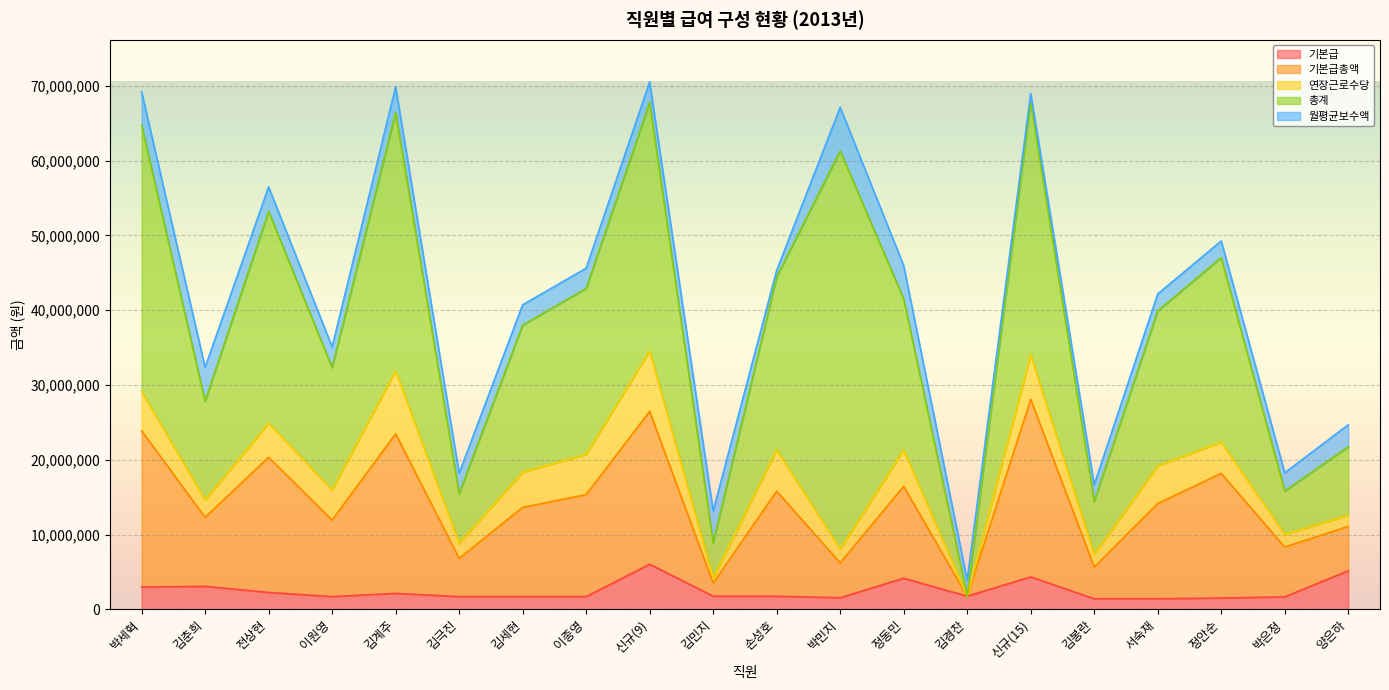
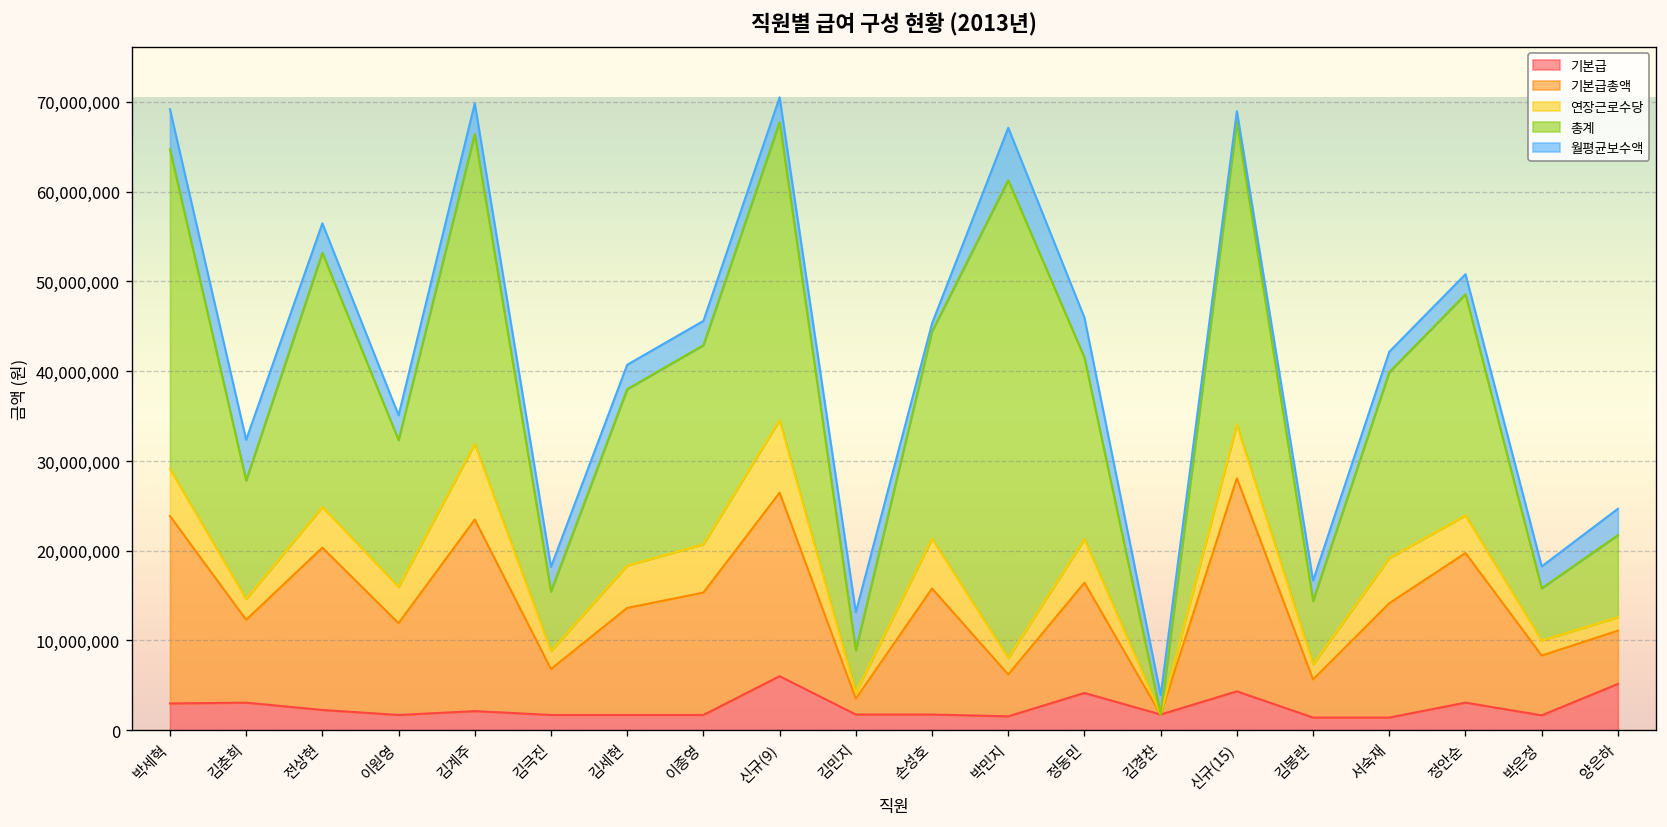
기본급, 정안순: 2,000,000 -> 3,000,000
